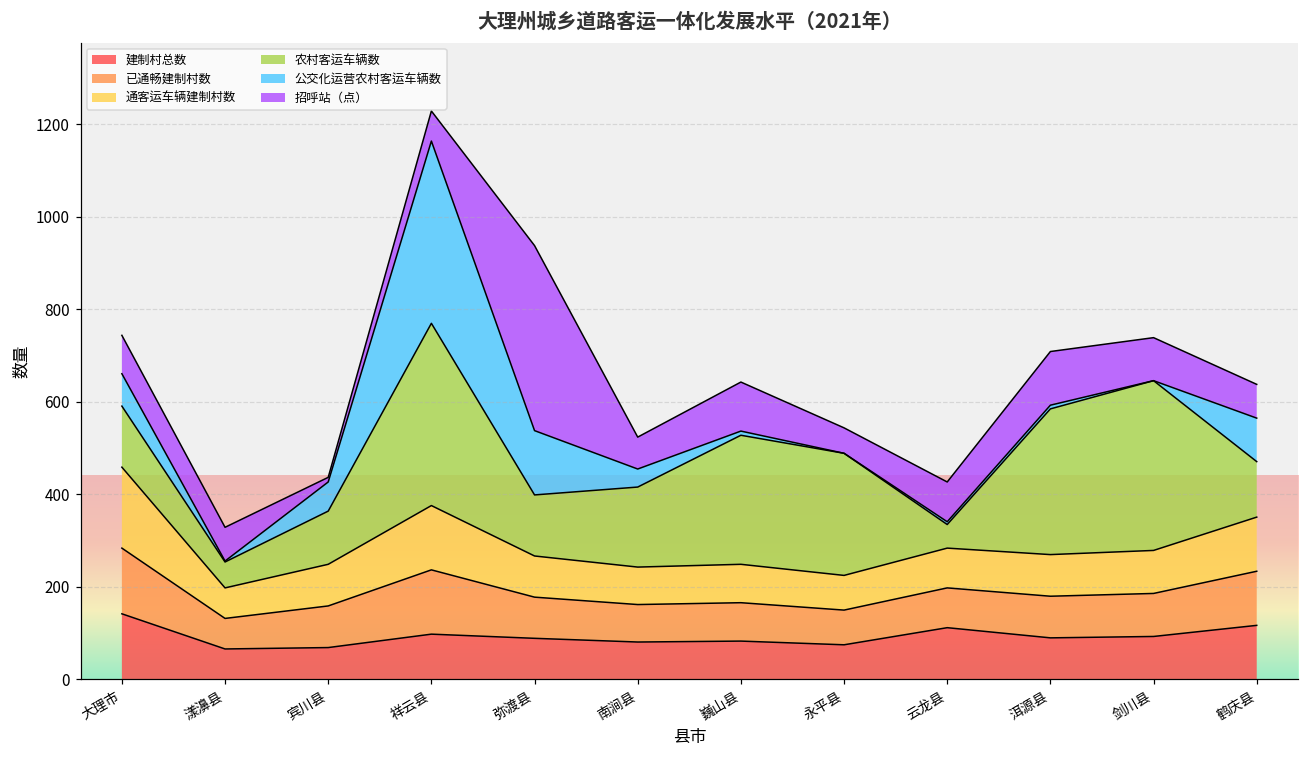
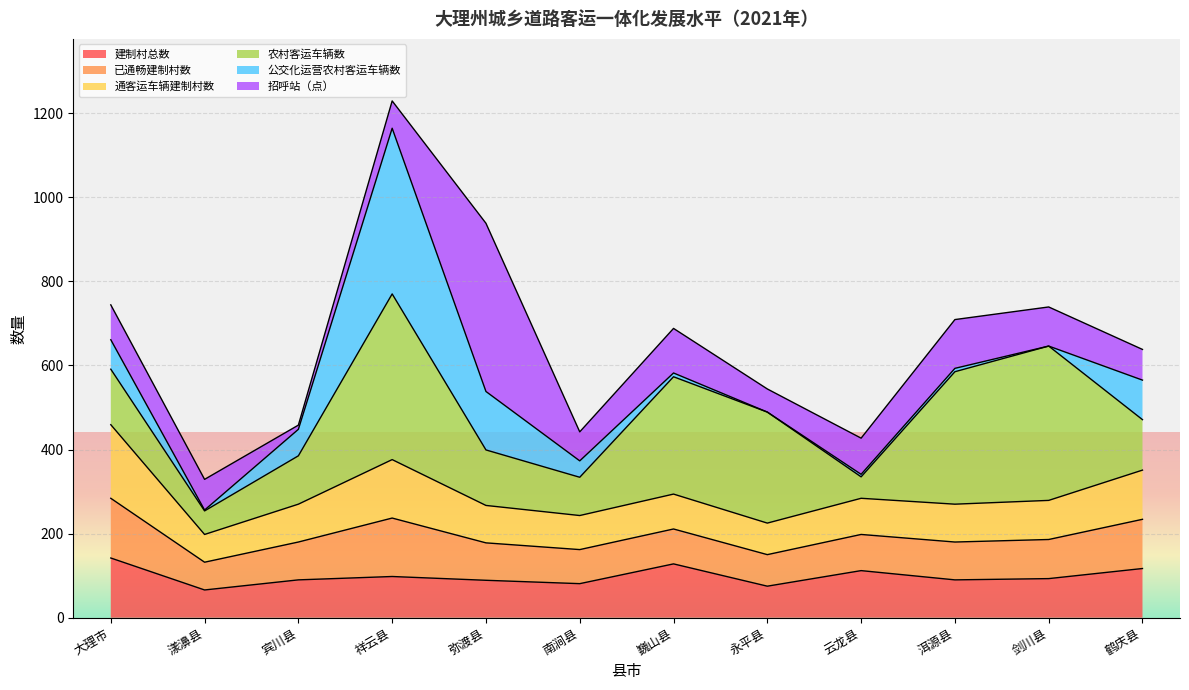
建制村总数, 宾川县: 70 -> 90
农村客运车辆数, 南涧县: 170 -> 90
建制村总数, 巍山县: 80 -> 130
